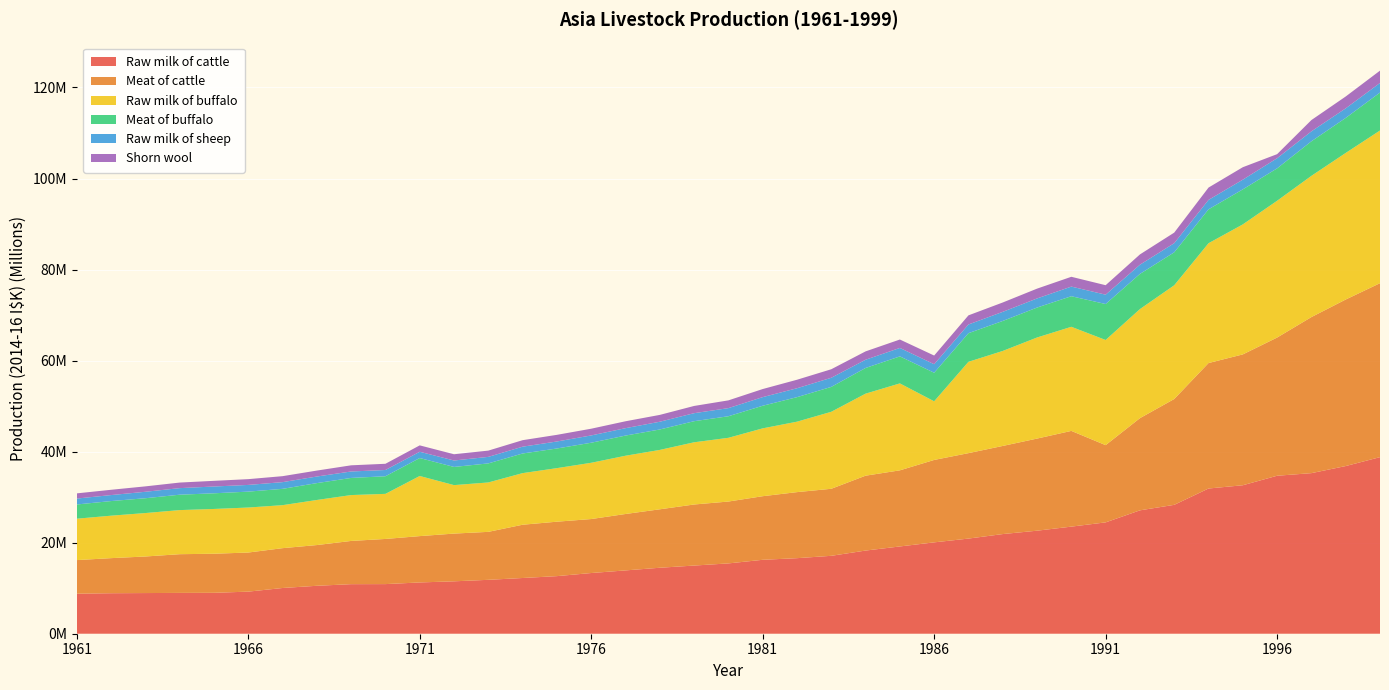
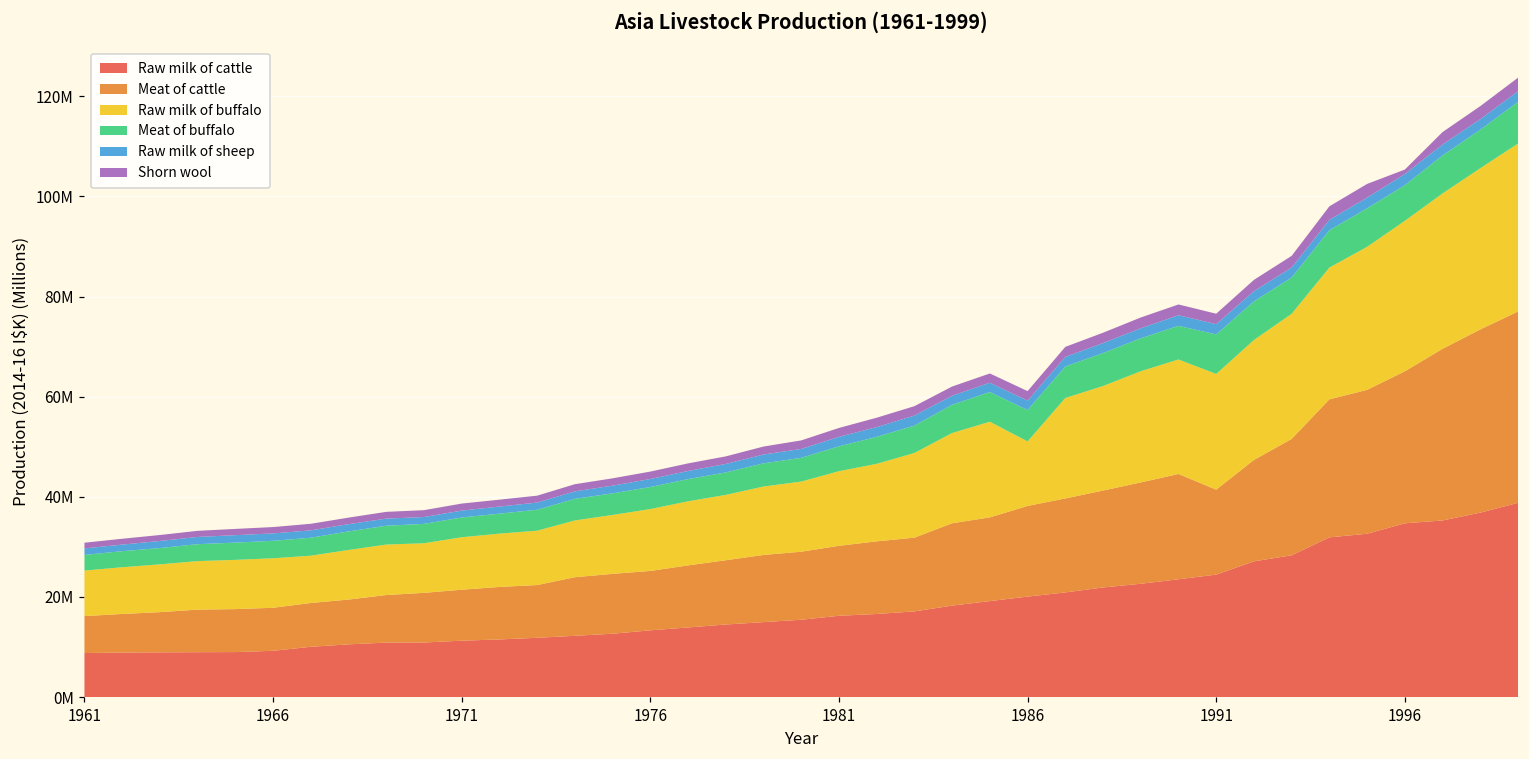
Raw milk of buffalo, 1971: 13000000 -> 10000000
